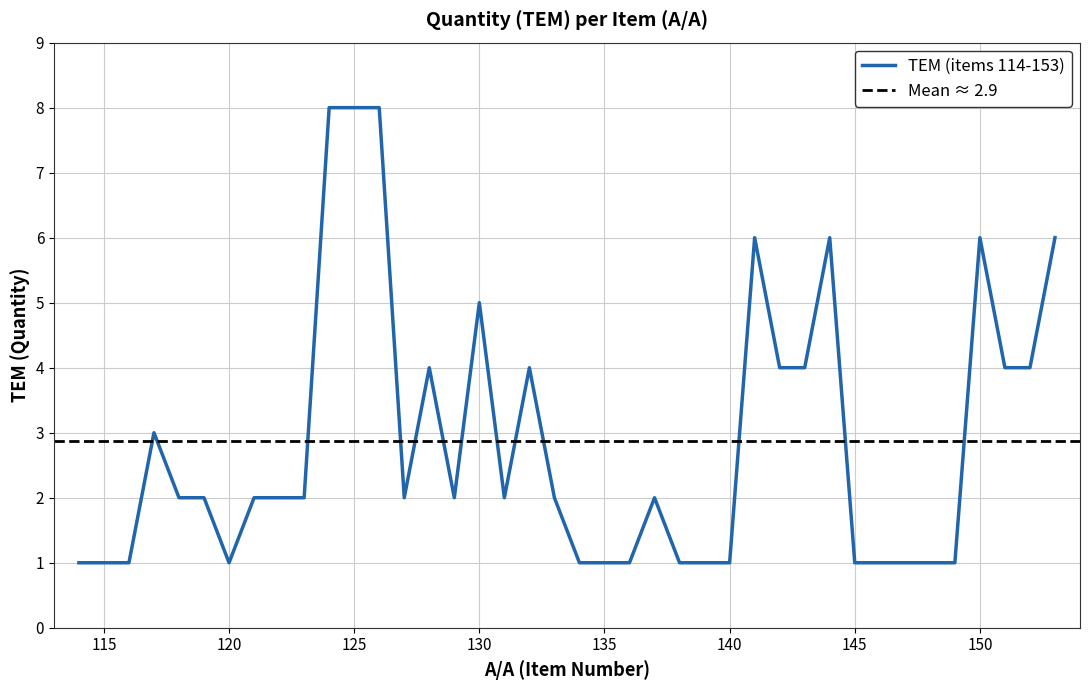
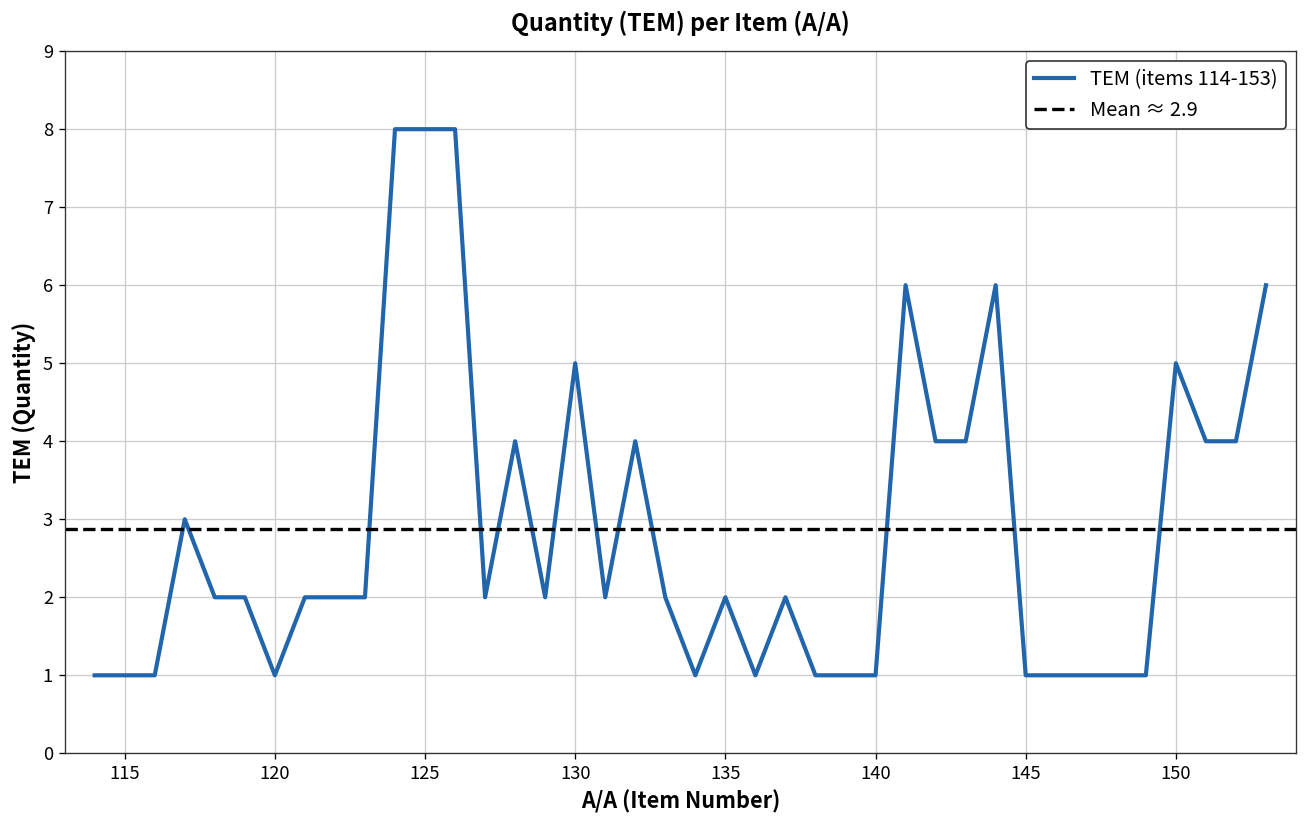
135: 1 -> 2
150: 6 -> 5
